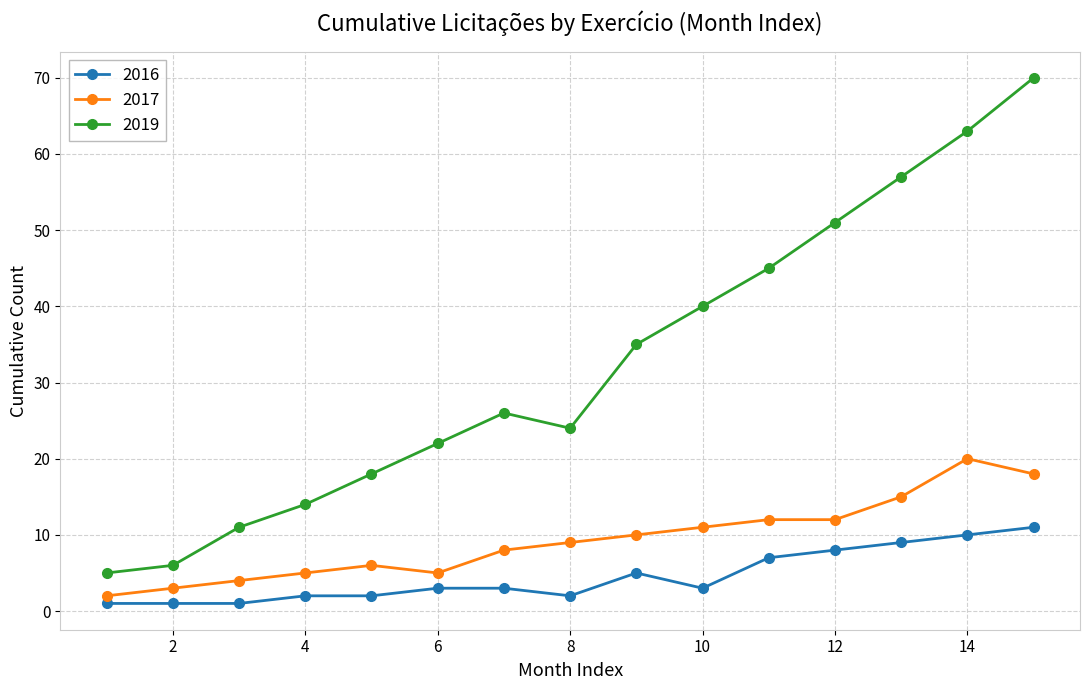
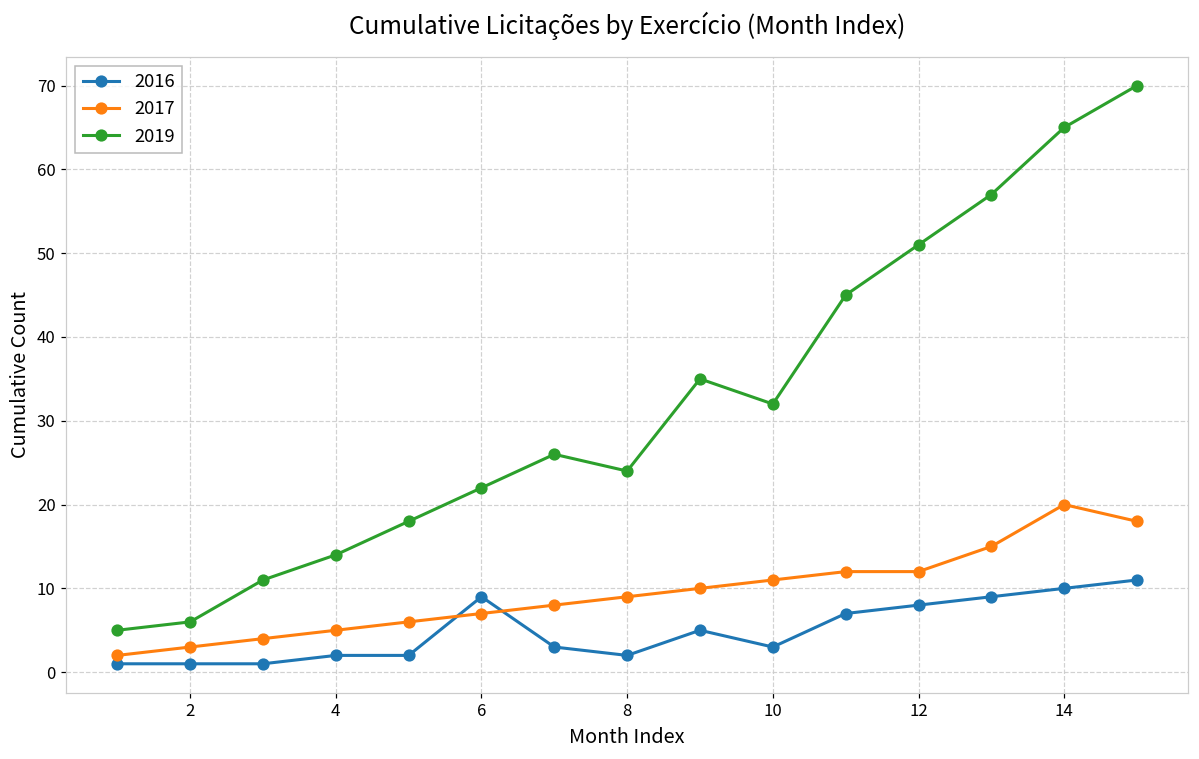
2016, 6: 3 -> 9
2017, 6: 5 -> 7
2019, 10: 40 -> 32
2019, 14: 63 -> 65
